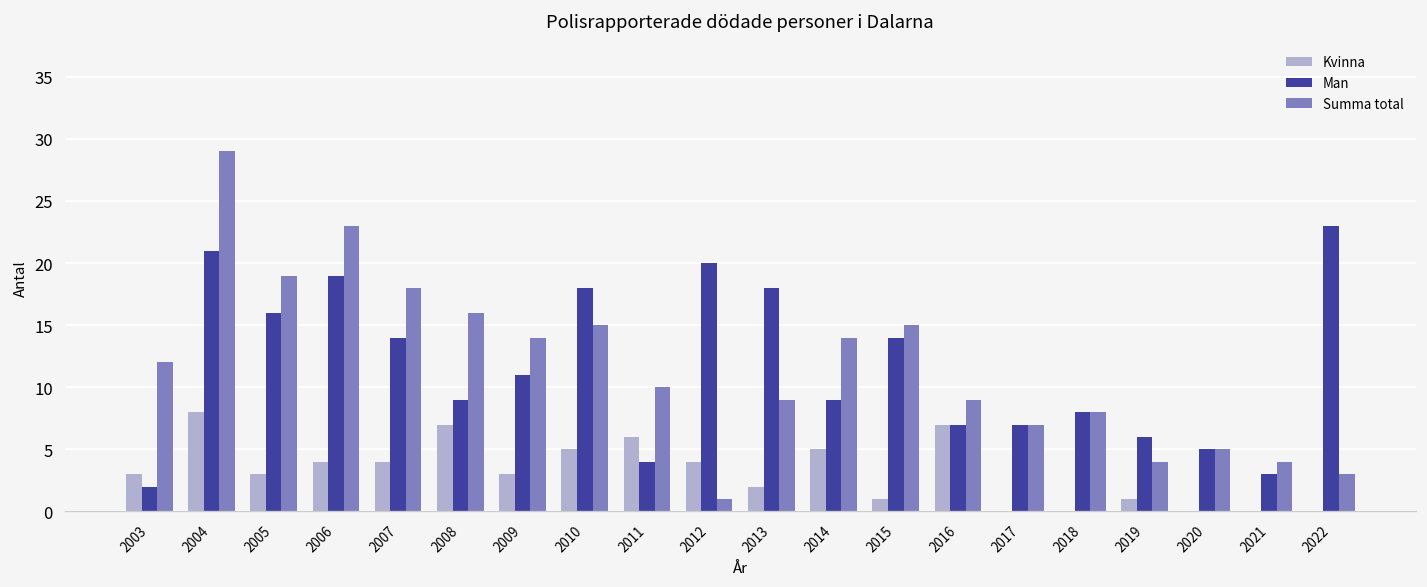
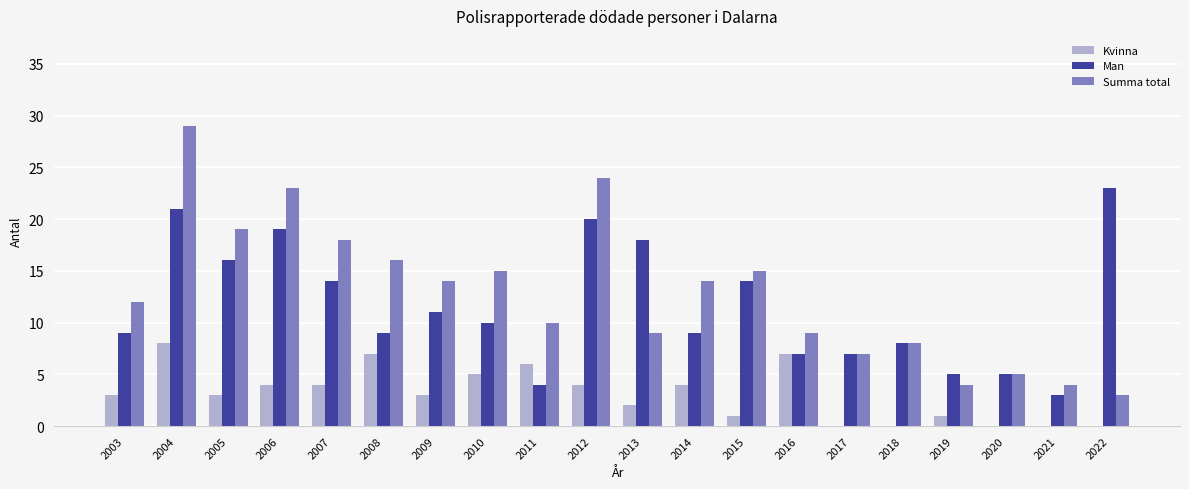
Man, 2003: 2 -> 9
Man, 2010: 18 -> 10
Summa total, 2012: 1 -> 24
Kvinna, 2014: 5 -> 4
Man, 2019: 6 -> 5
